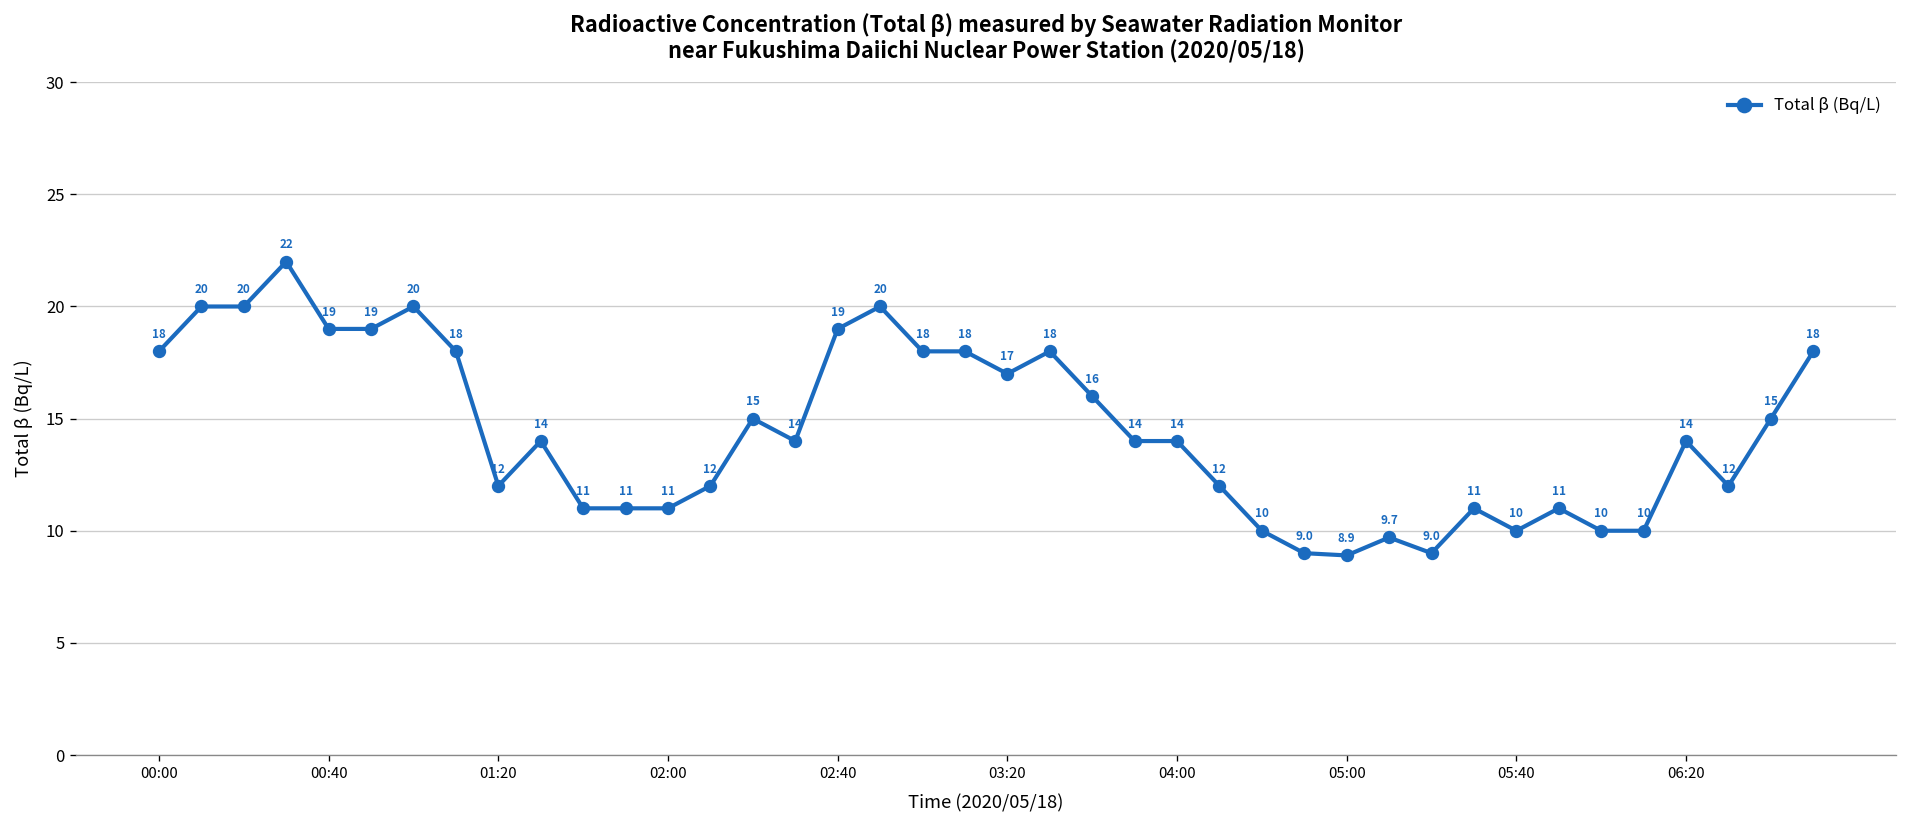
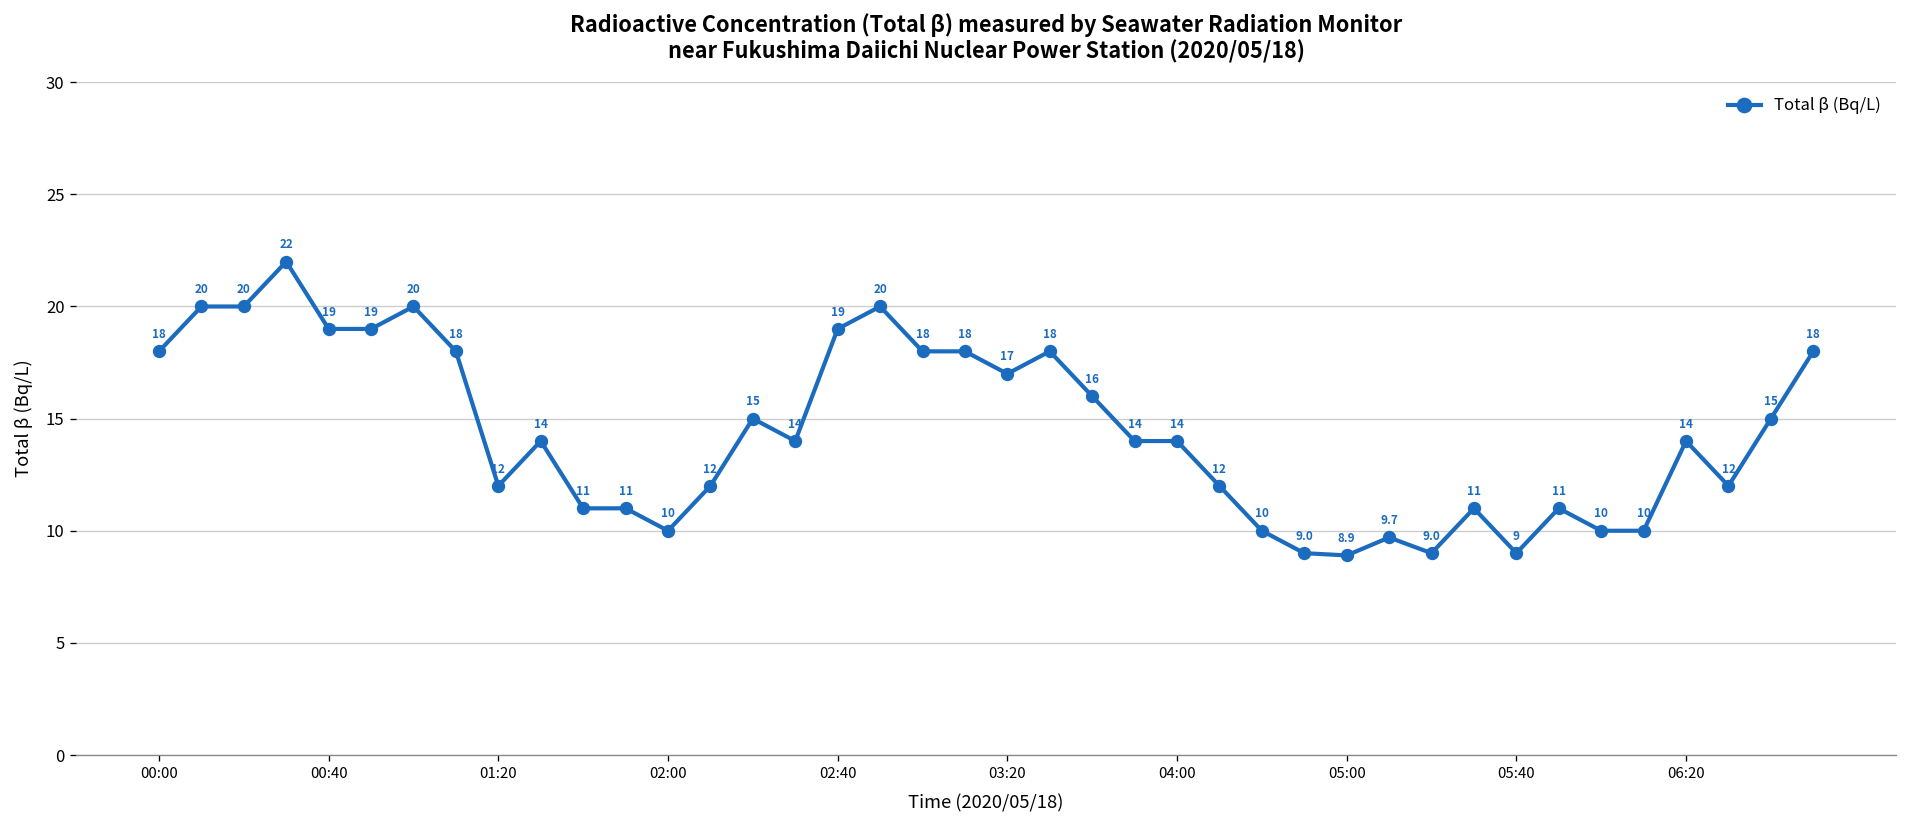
02:00: 11 -> 10
05:40: 10 -> 9
